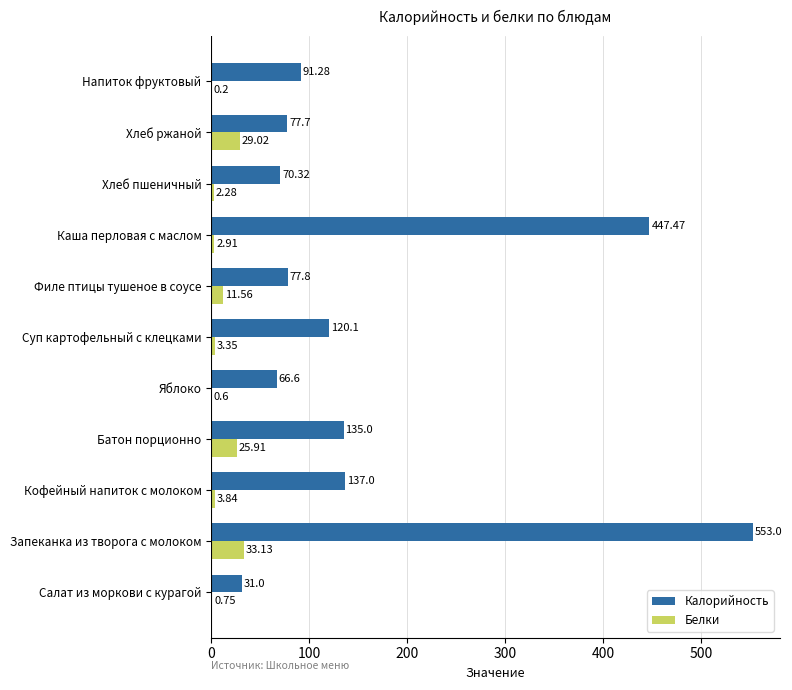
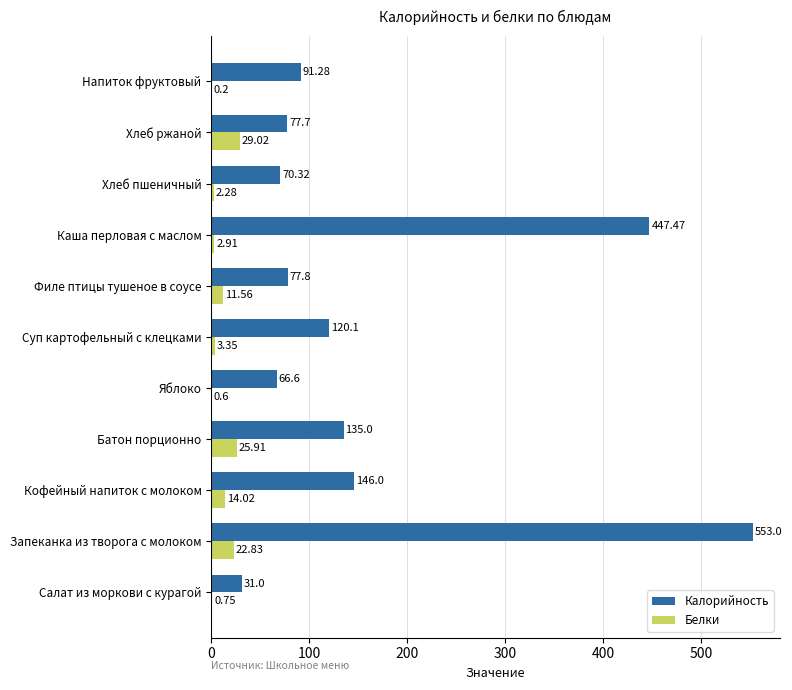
Калорийность, Кофейный напиток с молоком: 137.0 -> 146.0
Белки, Кофейный напиток с молоком: 3.84 -> 14.02
Белки, Запеканка из творога с молоком: 33.13 -> 22.83
